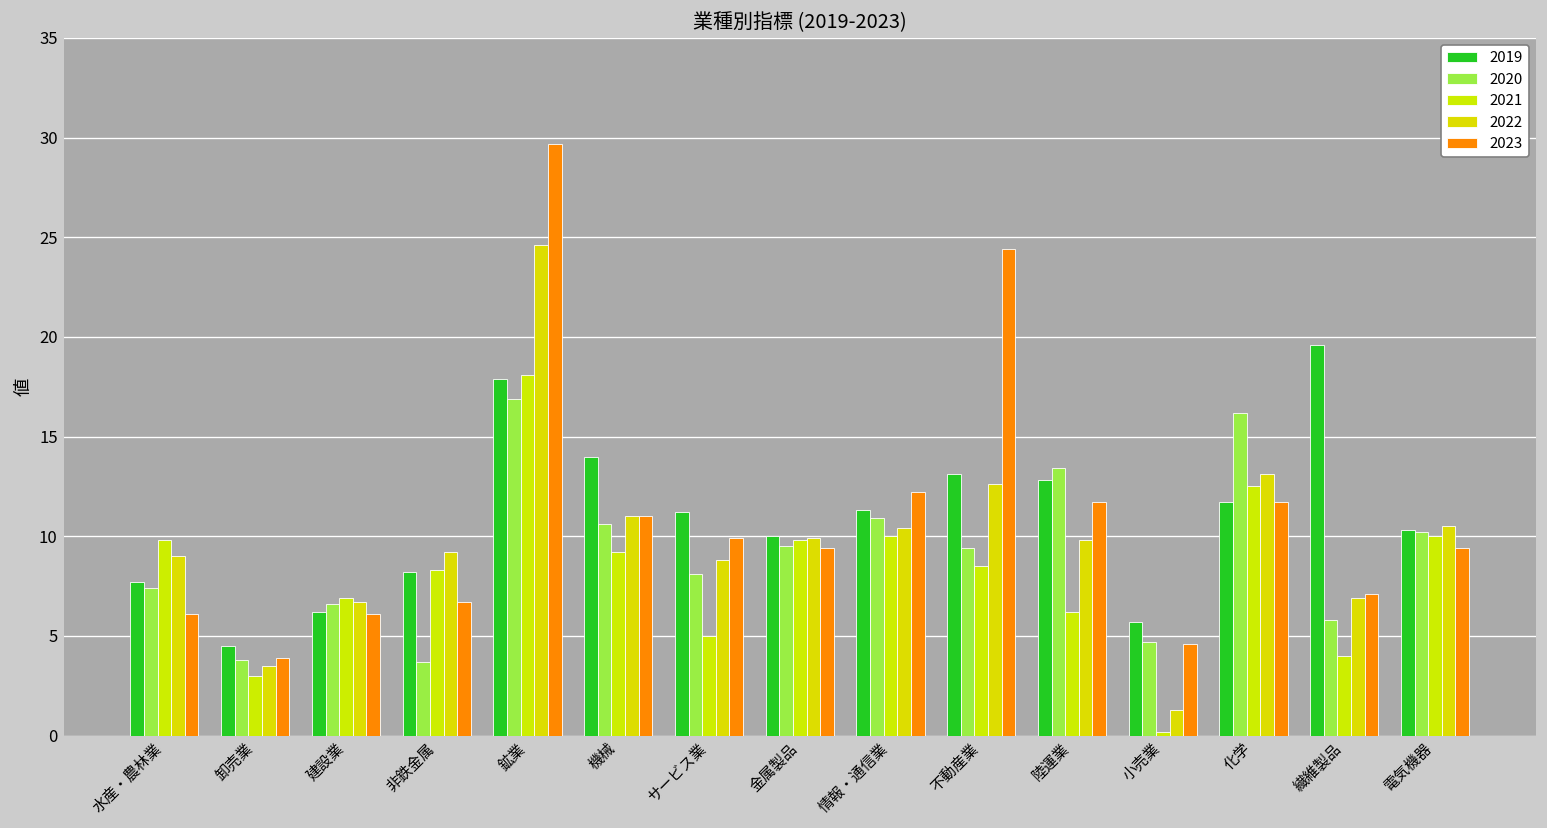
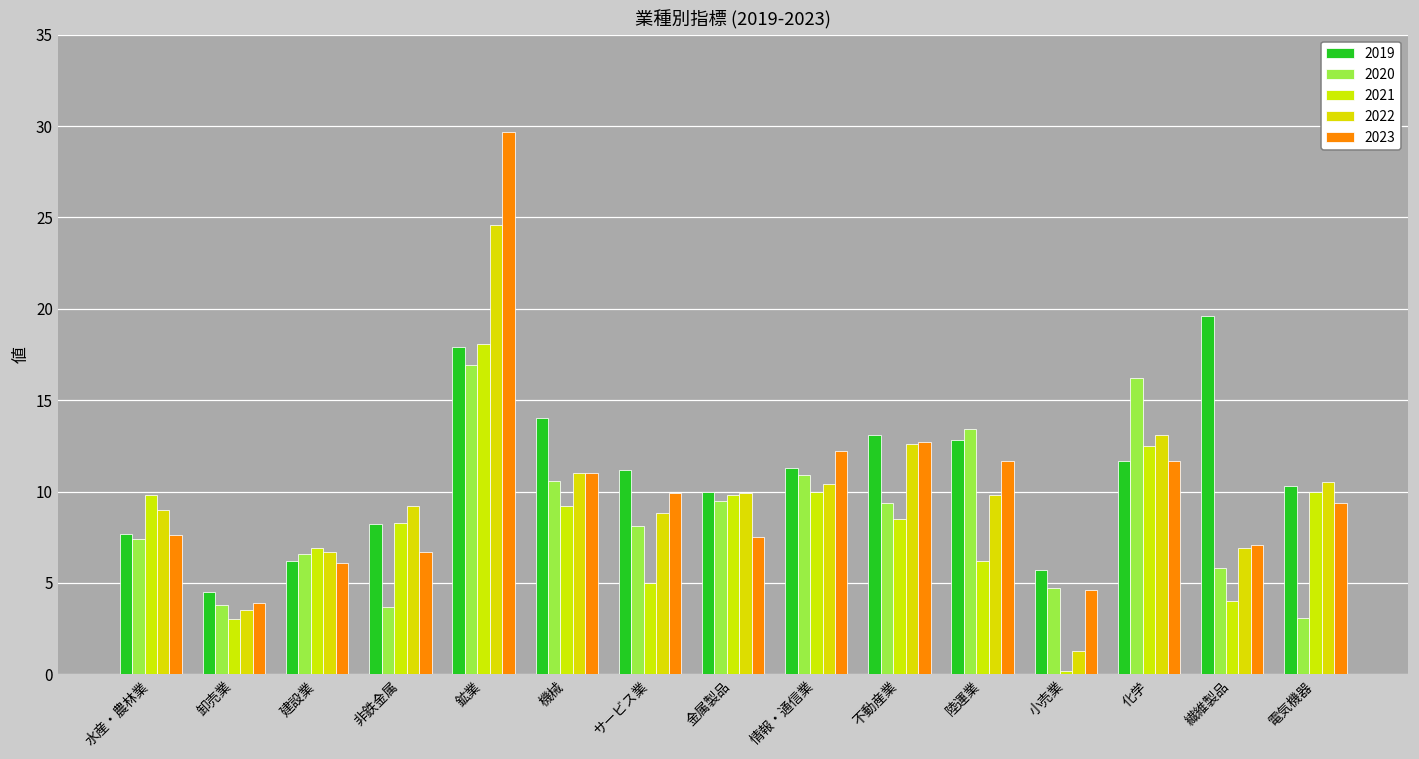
2023, 水産・農林業: 6.1 -> 7.6
2023, 金属製品: 9.4 -> 7.5
2023, 不動産業: 24.4 -> 12.7
2020, 電気機器: 10.2 -> 3.1
